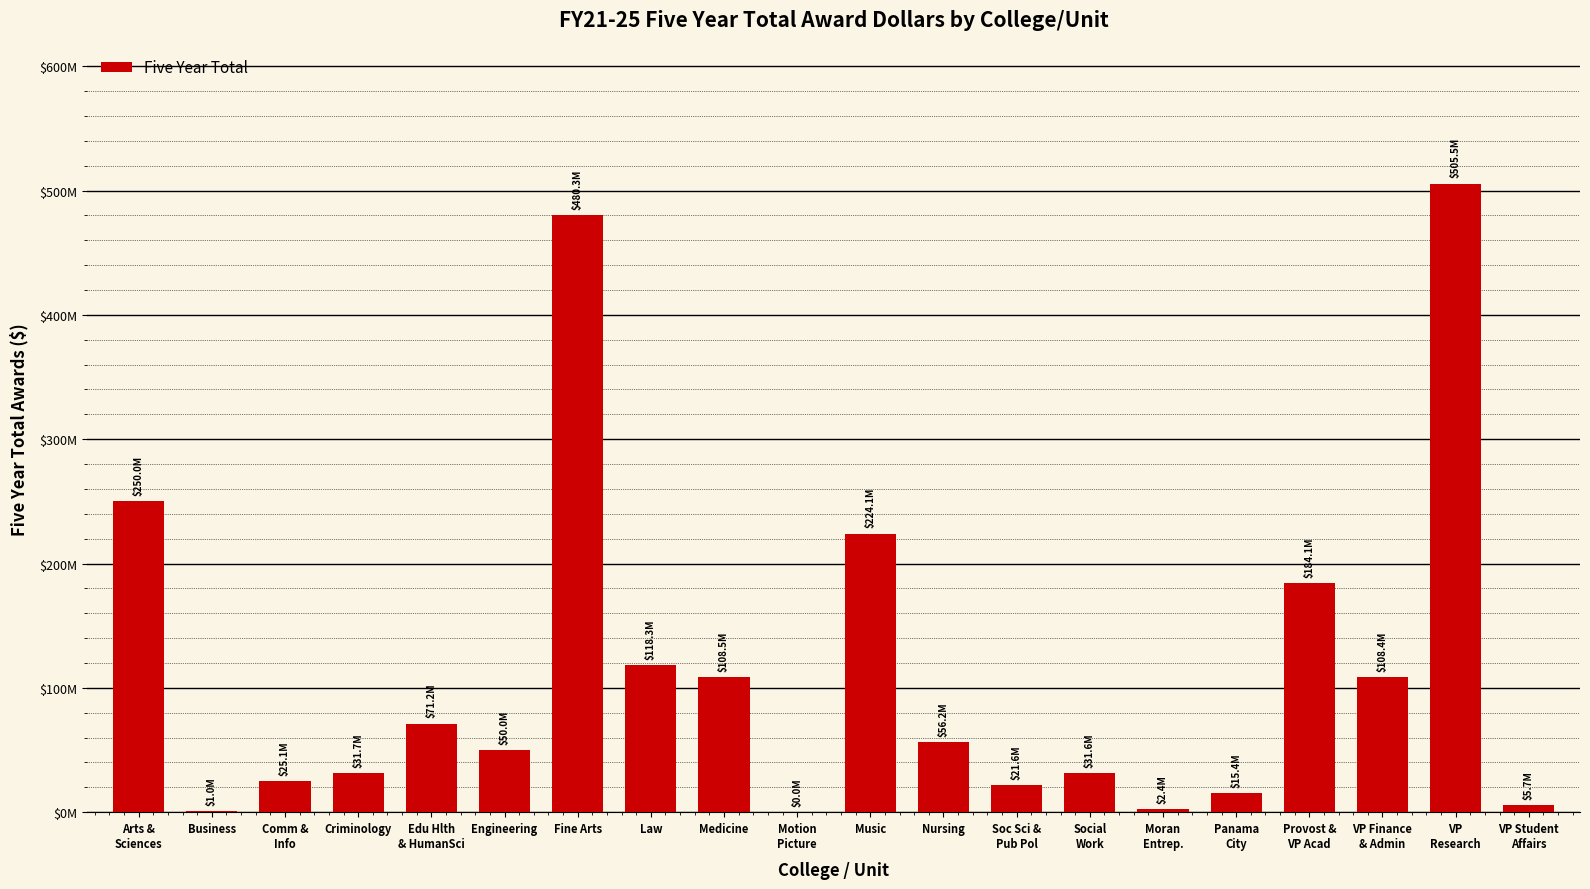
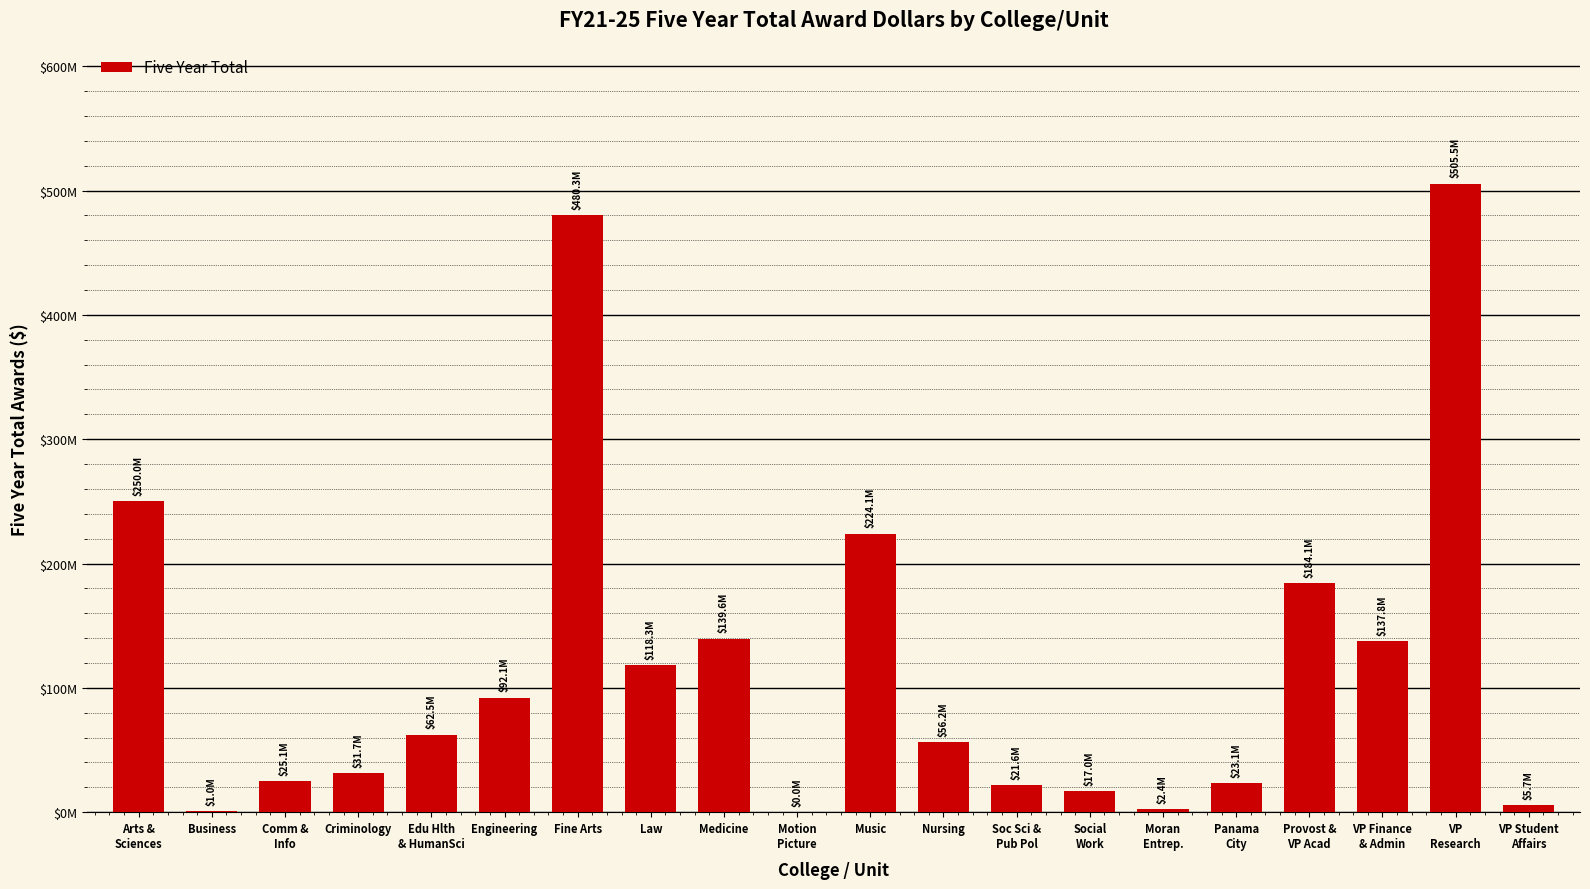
Edu Hlth & HumanSci: $71.2M -> $62.5M
Engineering: $50.0M -> $92.1M
Medicine: $108.5M -> $139.6M
Social Work: $31.6M -> $17.0M
Panama City: $15.4M -> $23.1M
VP Finance & Admin: $108.4M -> $137.8M
